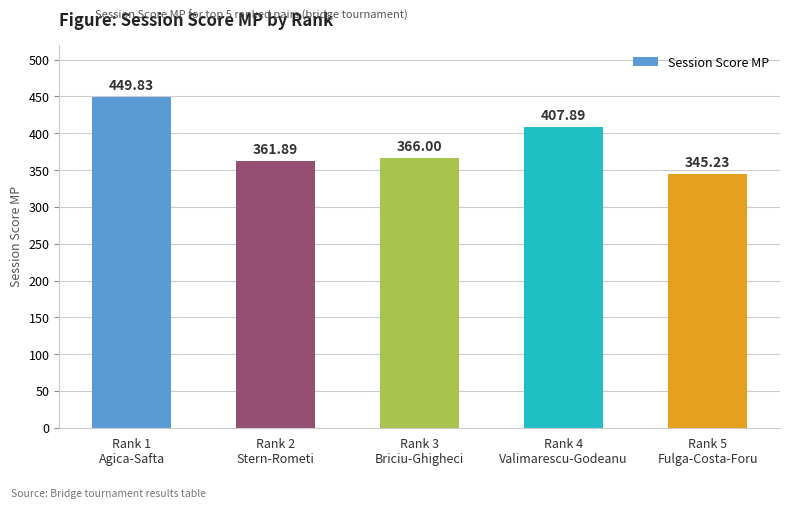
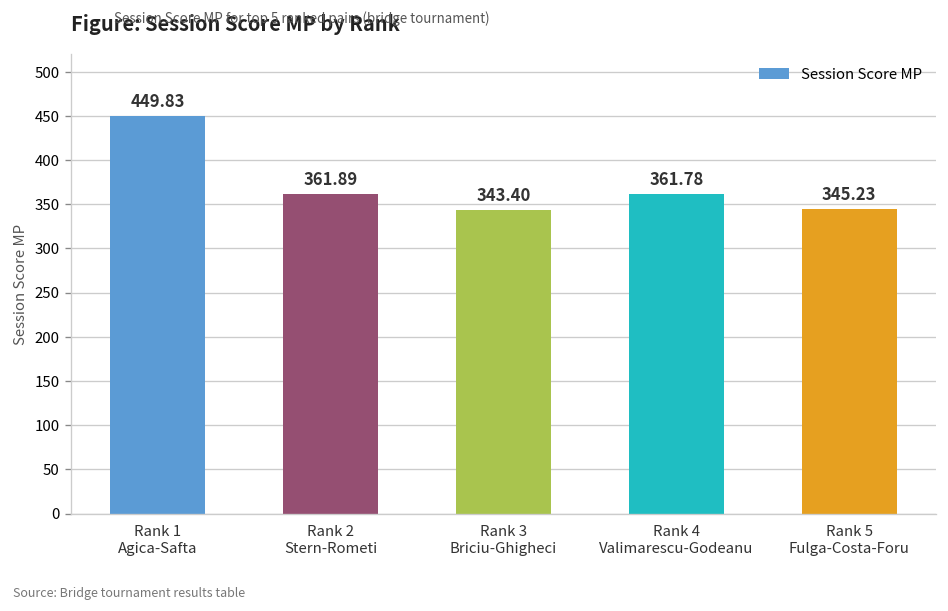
Rank 3 Briciu-Ghigheci: 366.00 -> 343.40
Rank 4 Valimarescu-Godeanu: 407.89 -> 361.78
